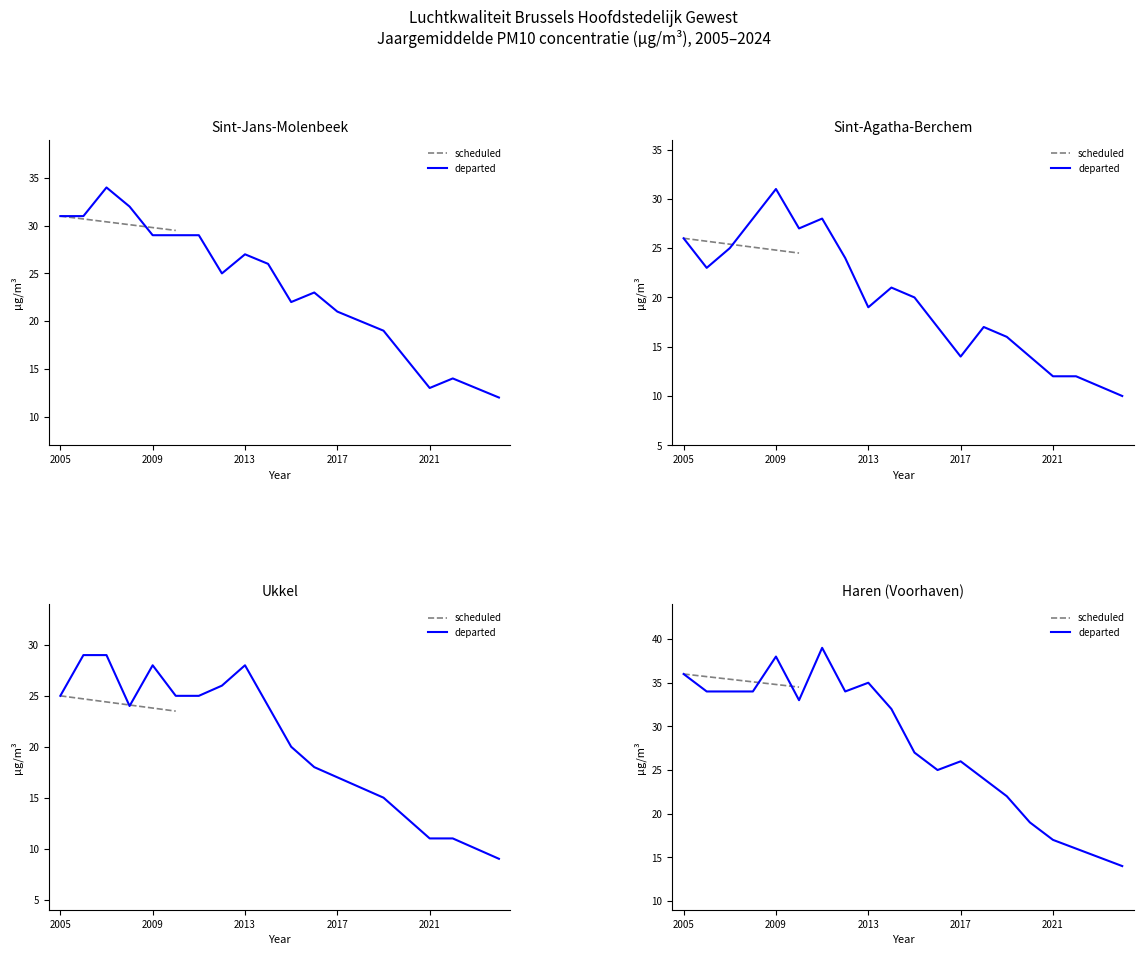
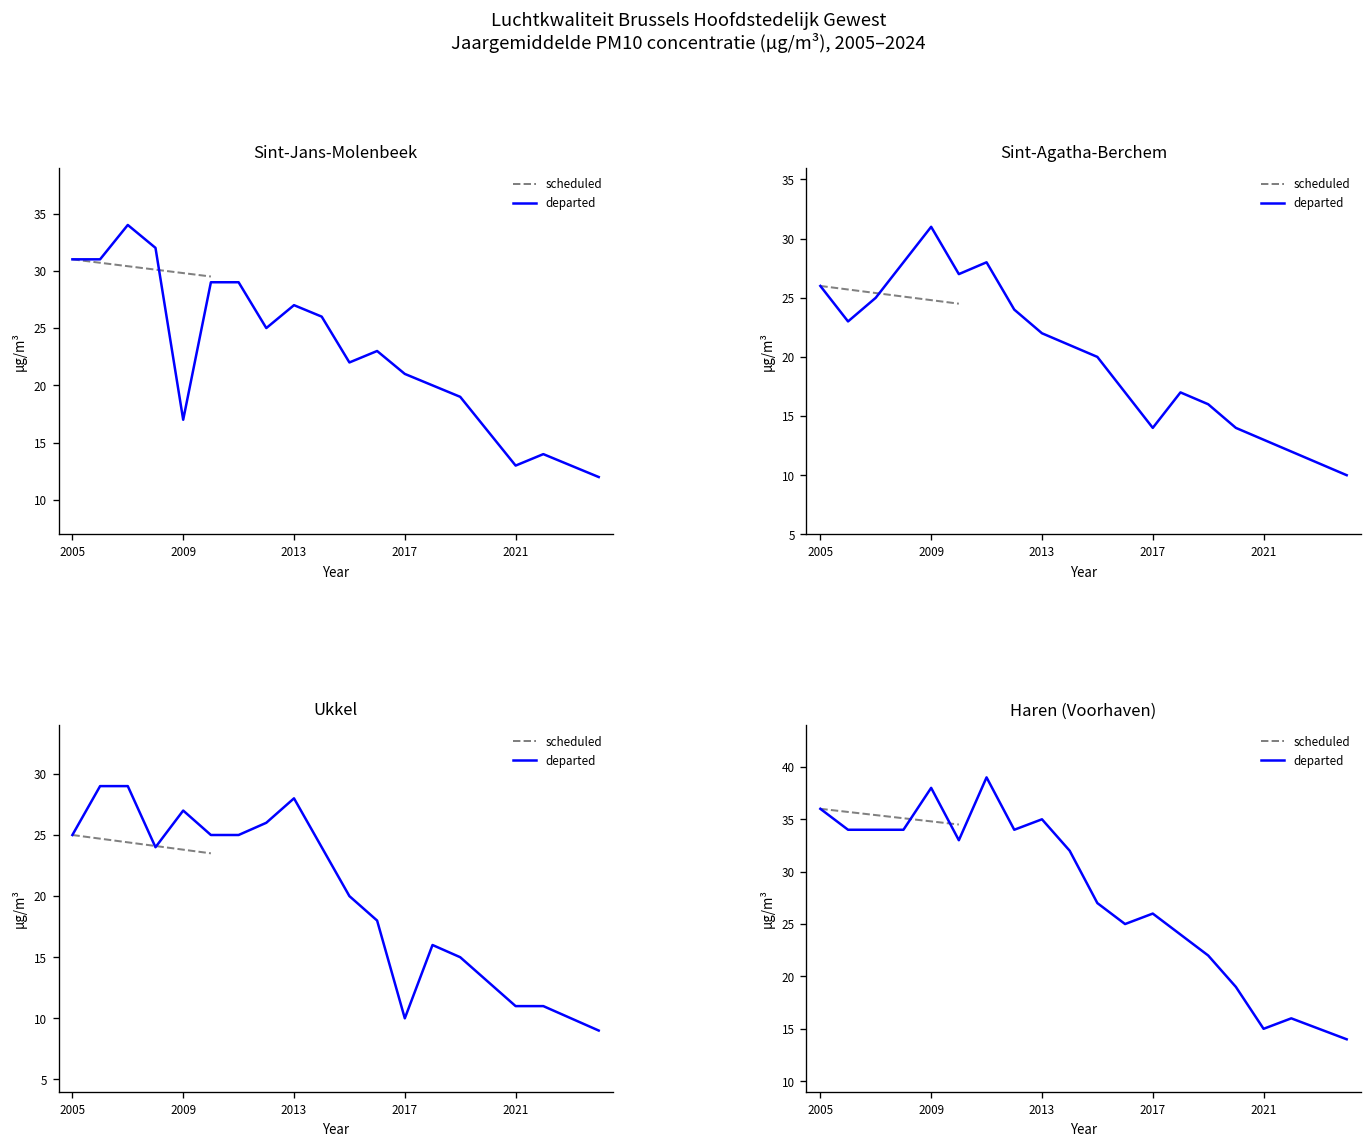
Sint-Jans-Molenbeek, departed, 2009: 29 -> 17
Sint-Agatha-Berchem, departed, 2013: 19 -> 22
Sint-Agatha-Berchem, departed, 2021: 12 -> 13
Ukkel, departed, 2009: 28 -> 27
Ukkel, departed, 2017: 17 -> 10
Haren (Voorhaven), departed, 2021: 17 -> 15
